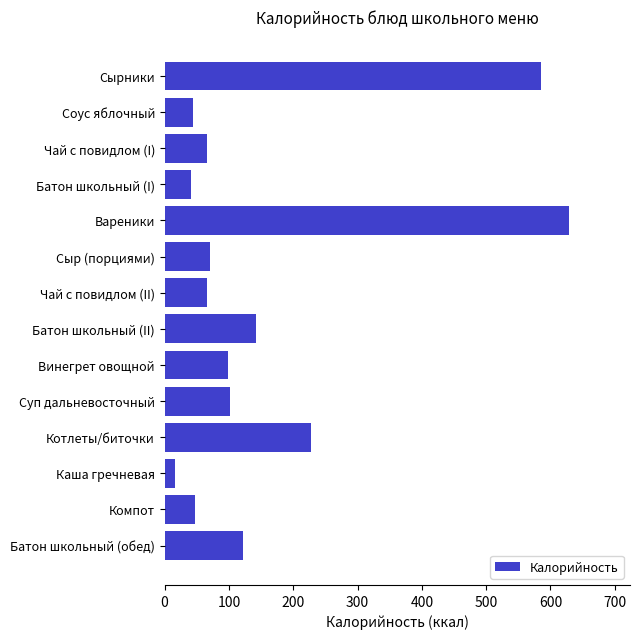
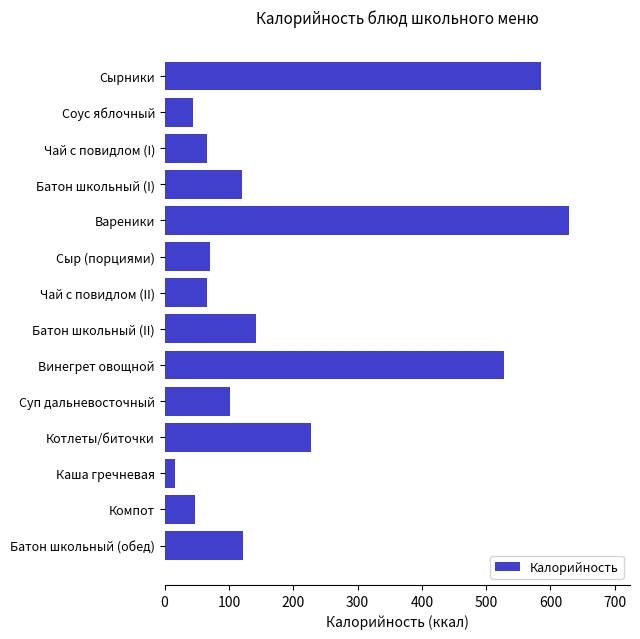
Батон школьный (I): 40 -> 120
Винегрет овощной: 100 -> 530
